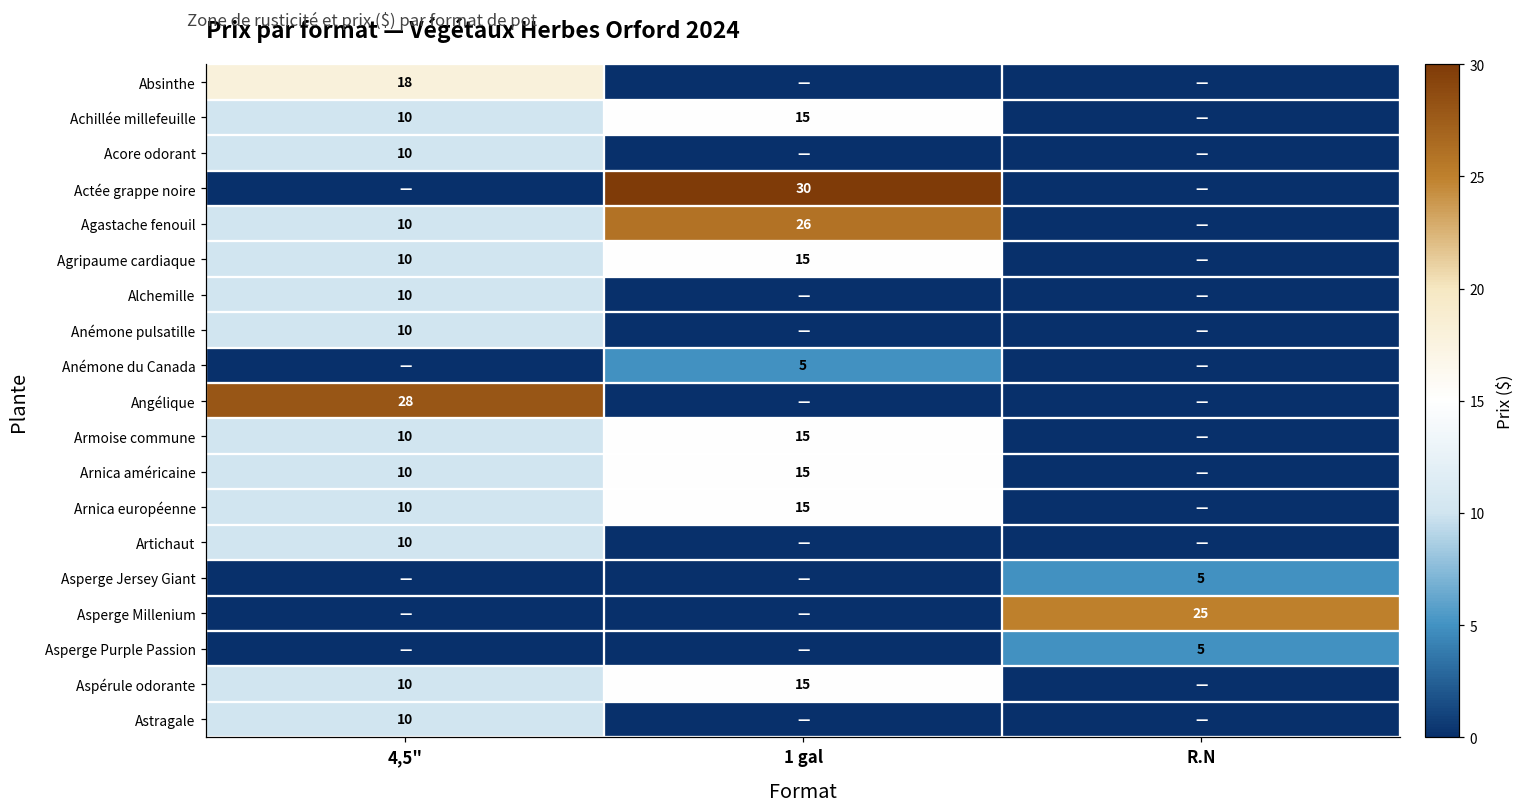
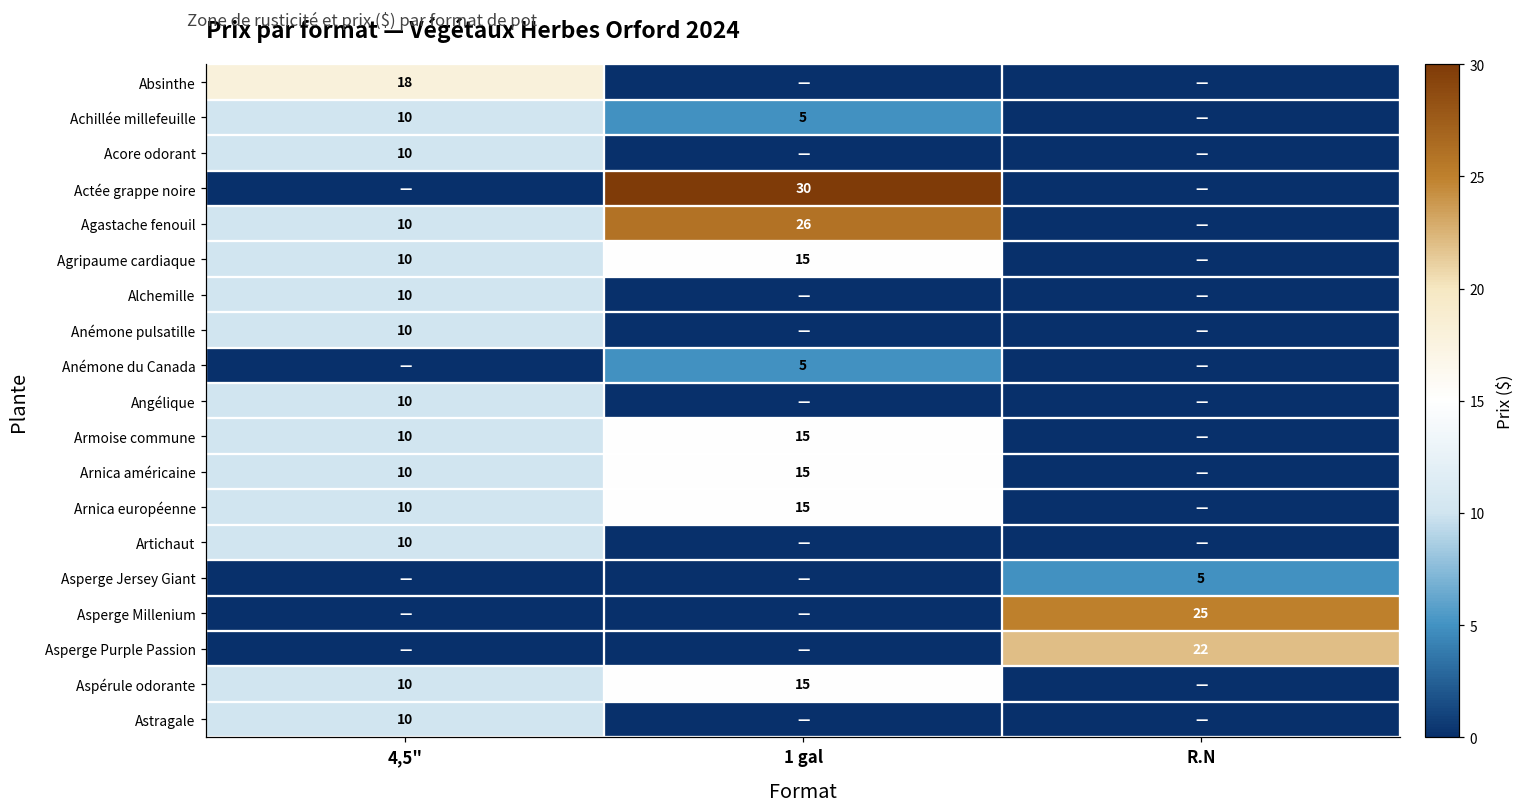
Achillée millefeuille, 1 gal: 15 -> 5
Angélique, 4,5": 28 -> 10
Asperge Purple Passion, R.N: 5 -> 22
